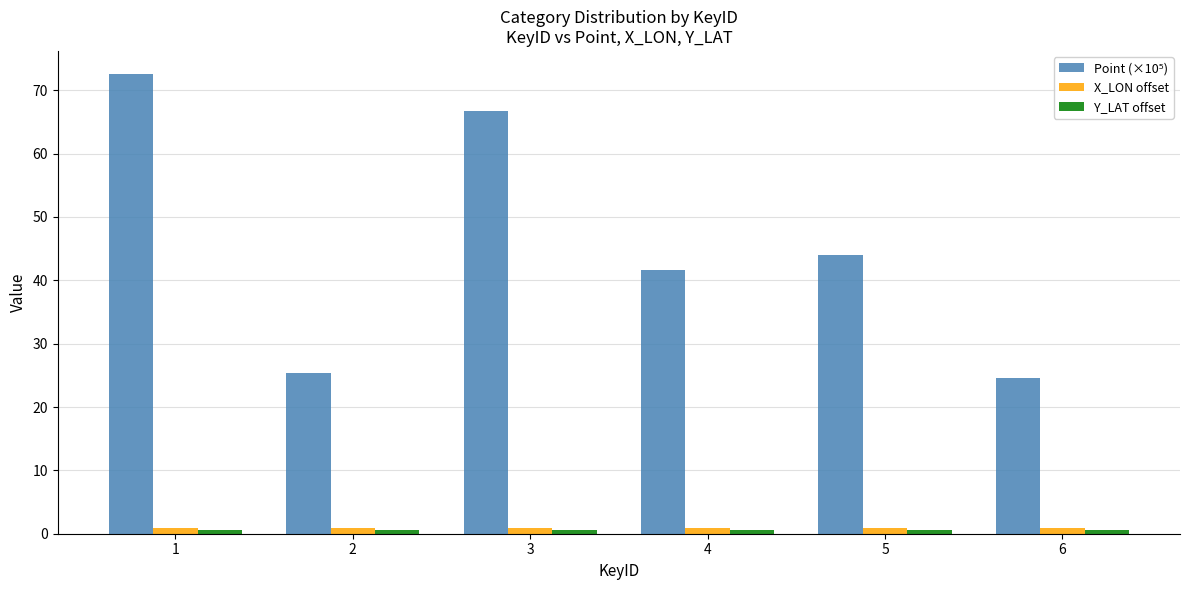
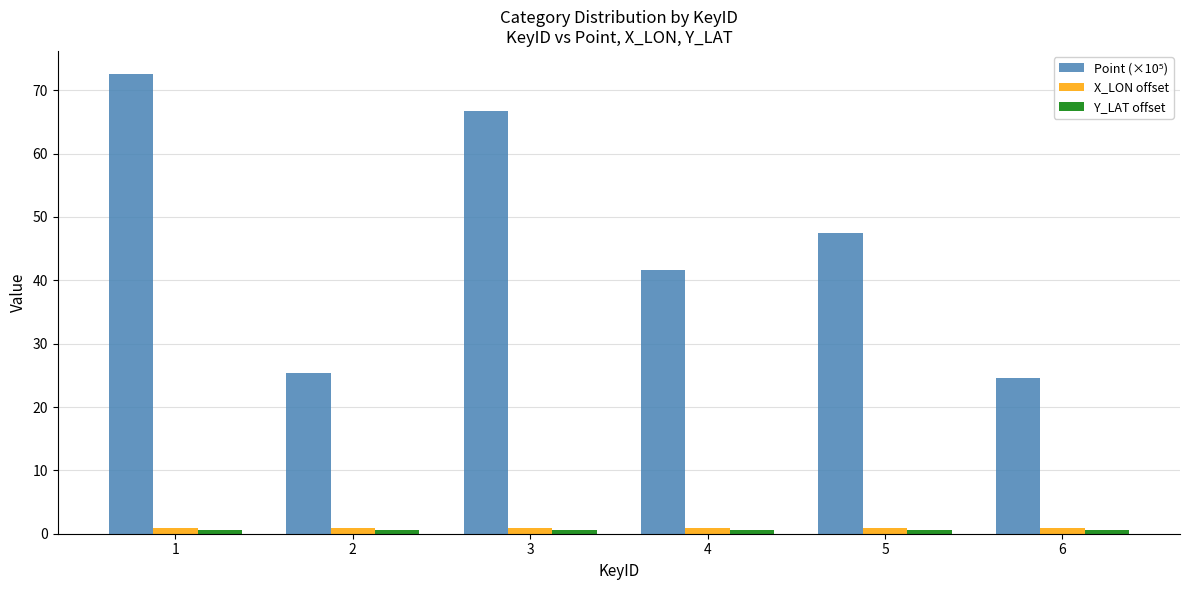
Point (×10⁵), 5: 44 -> 47
